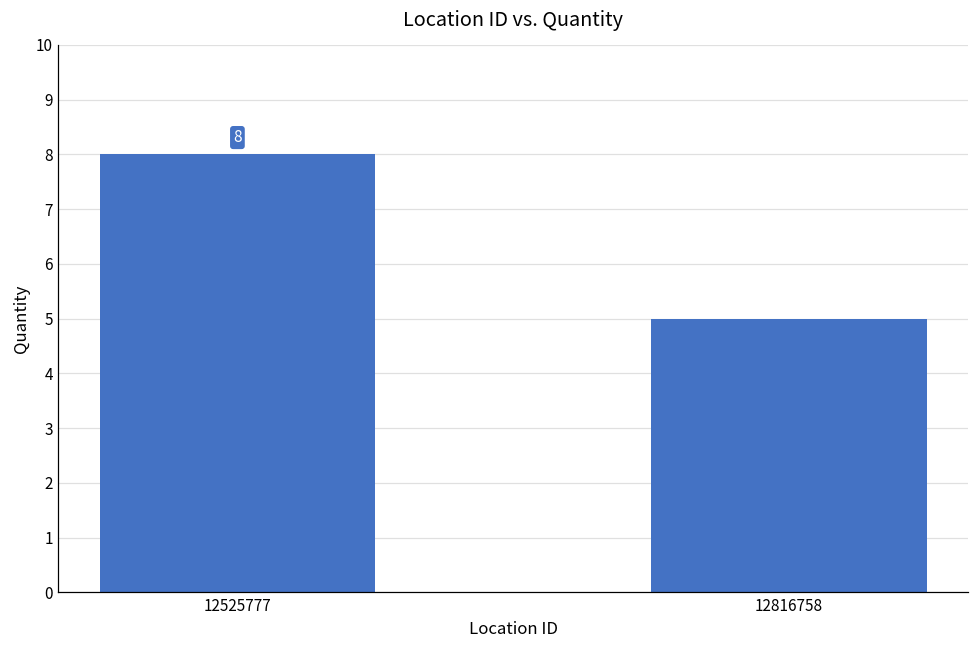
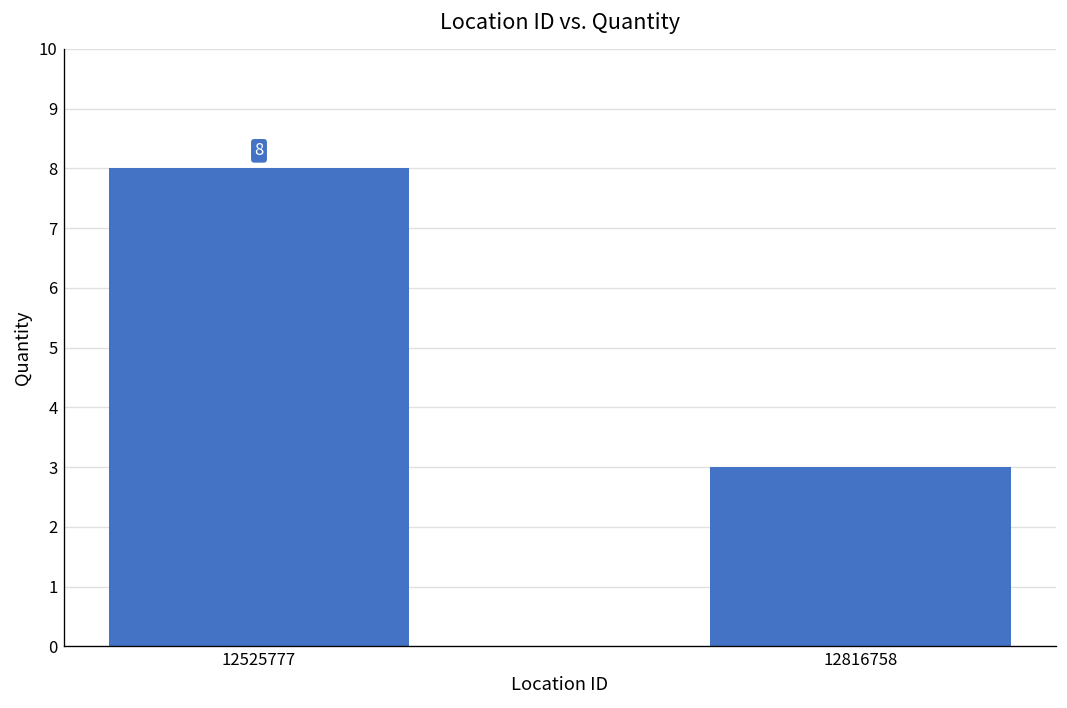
12816758: 5 -> 3
